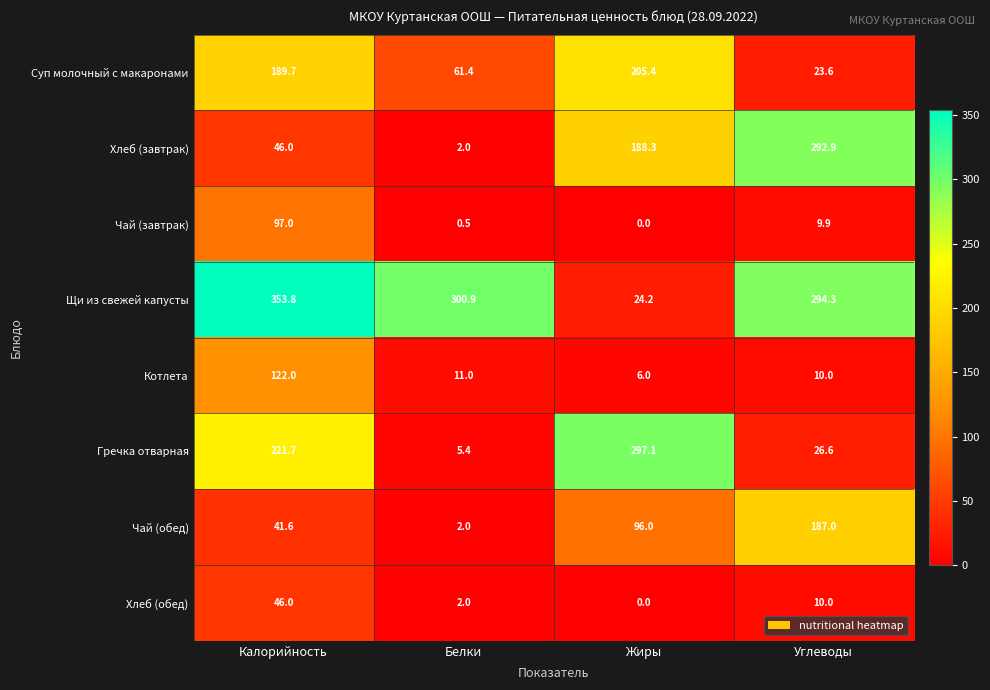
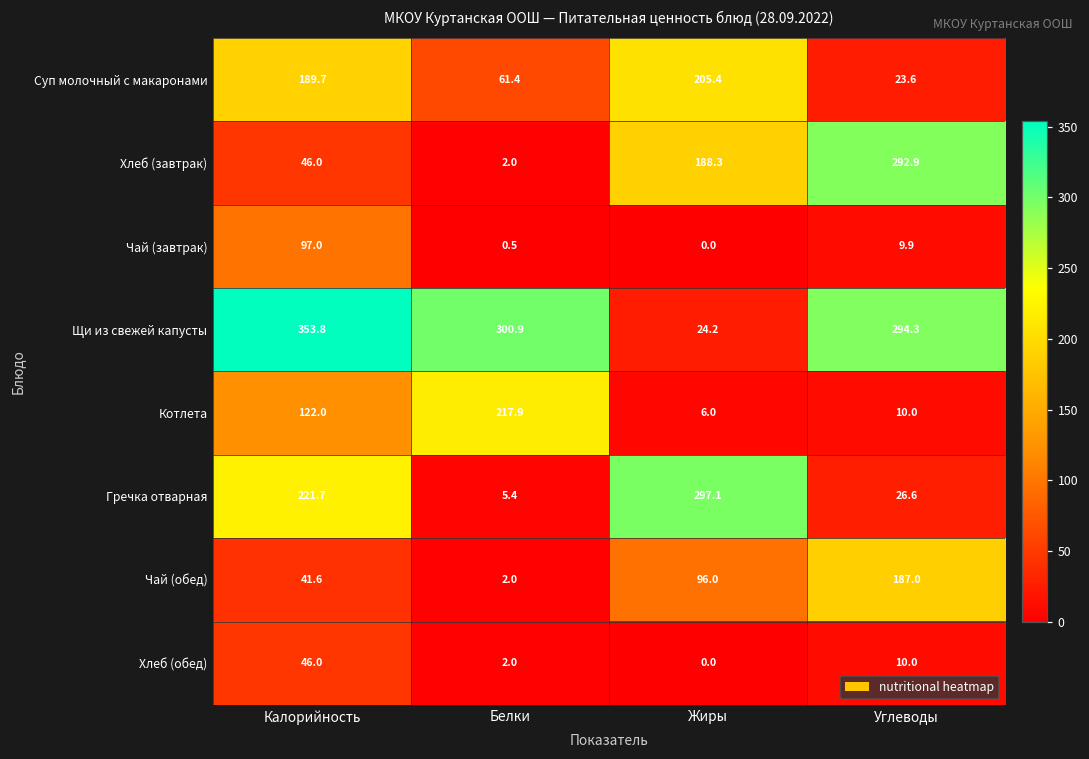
Котлета, Белки: 11.0 -> 217.9
